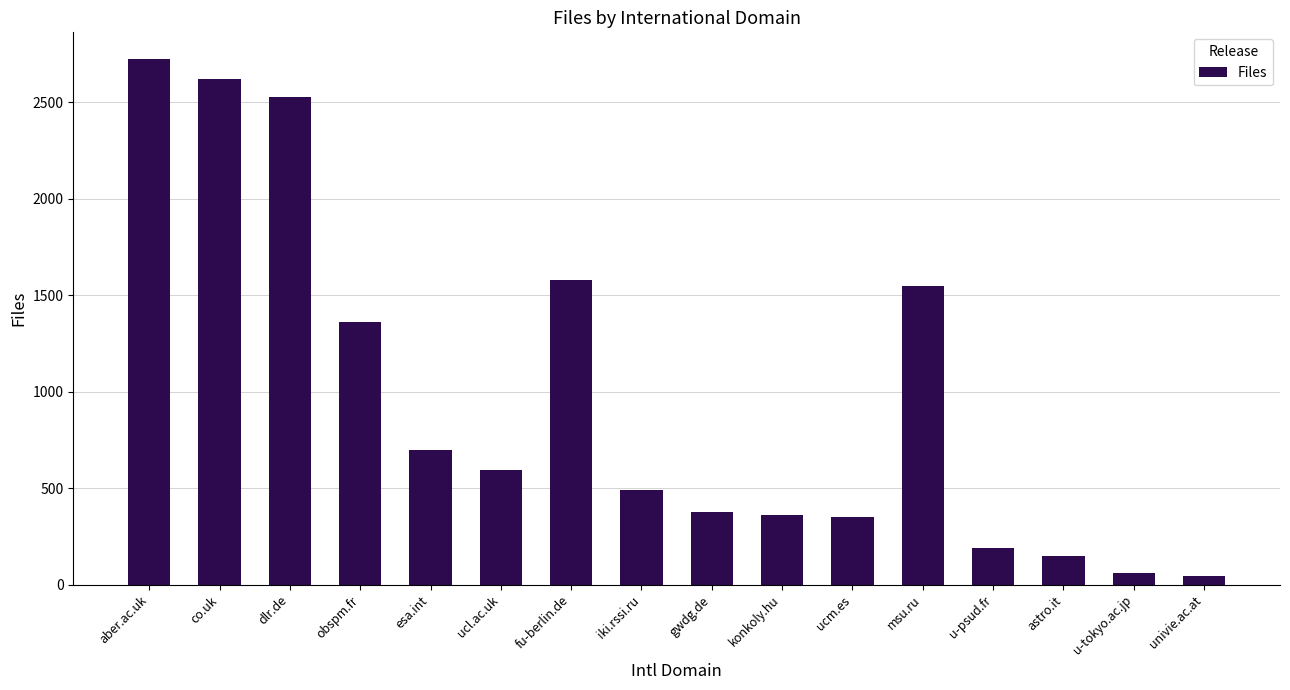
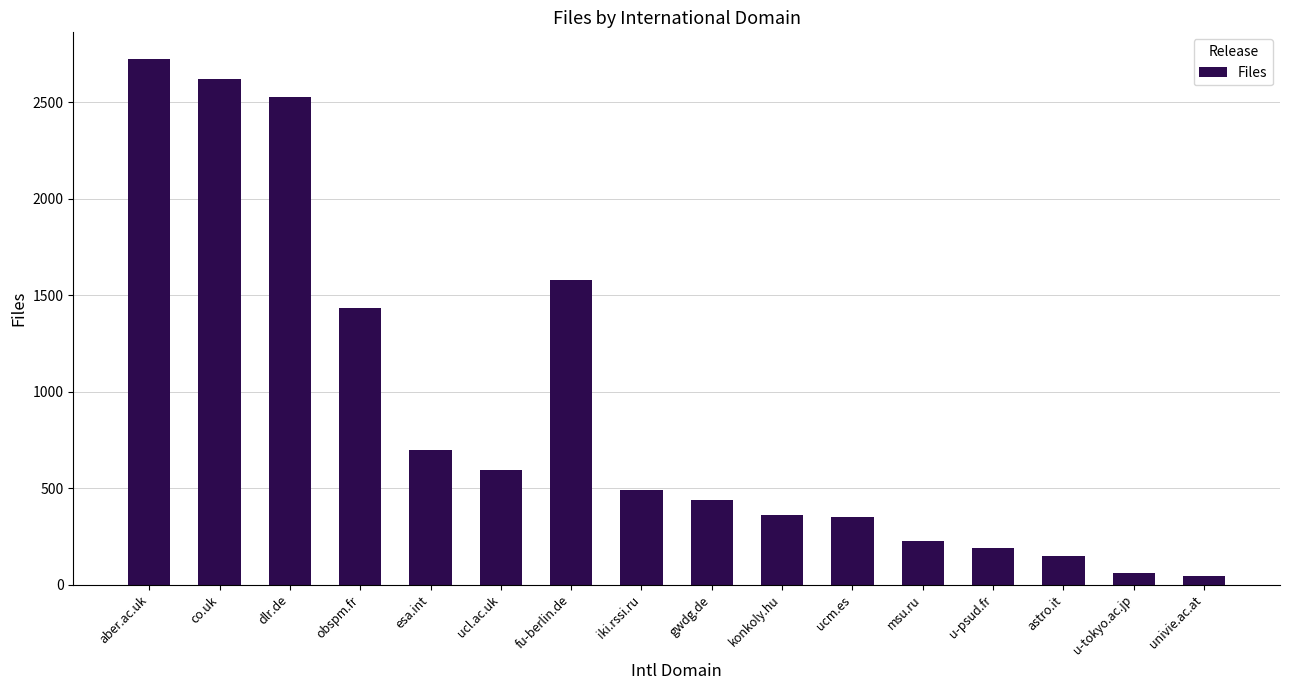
obspm.fr: 1360 -> 1430
gwdg.de: 370 -> 440
msu.ru: 1550 -> 230
